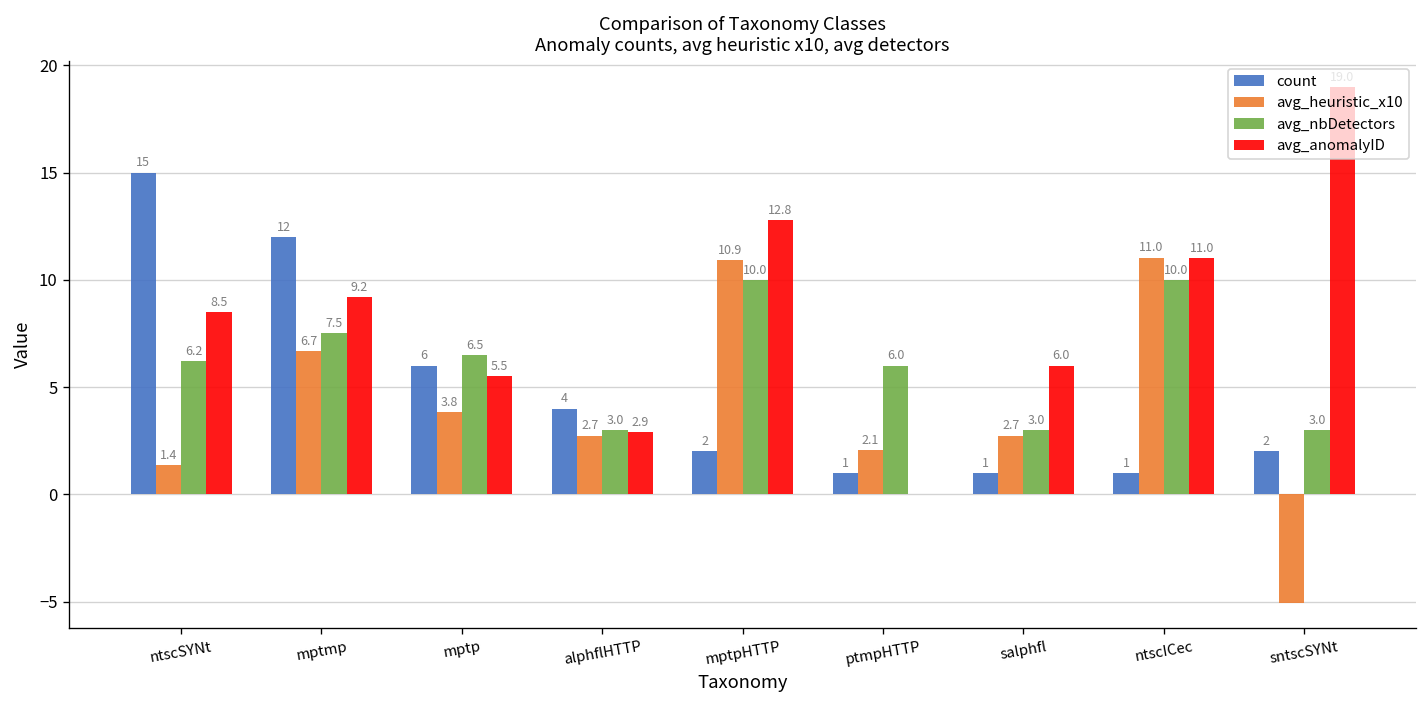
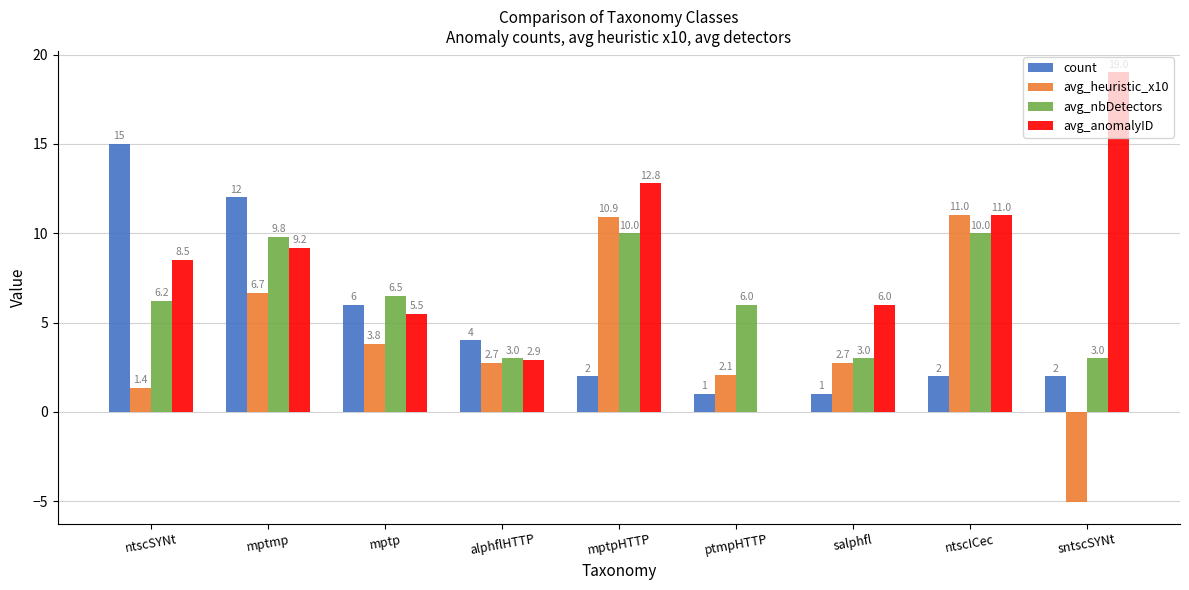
avg_nbDetectors, mptmp: 7.5 -> 9.8
count, ntscICec: 1 -> 2
